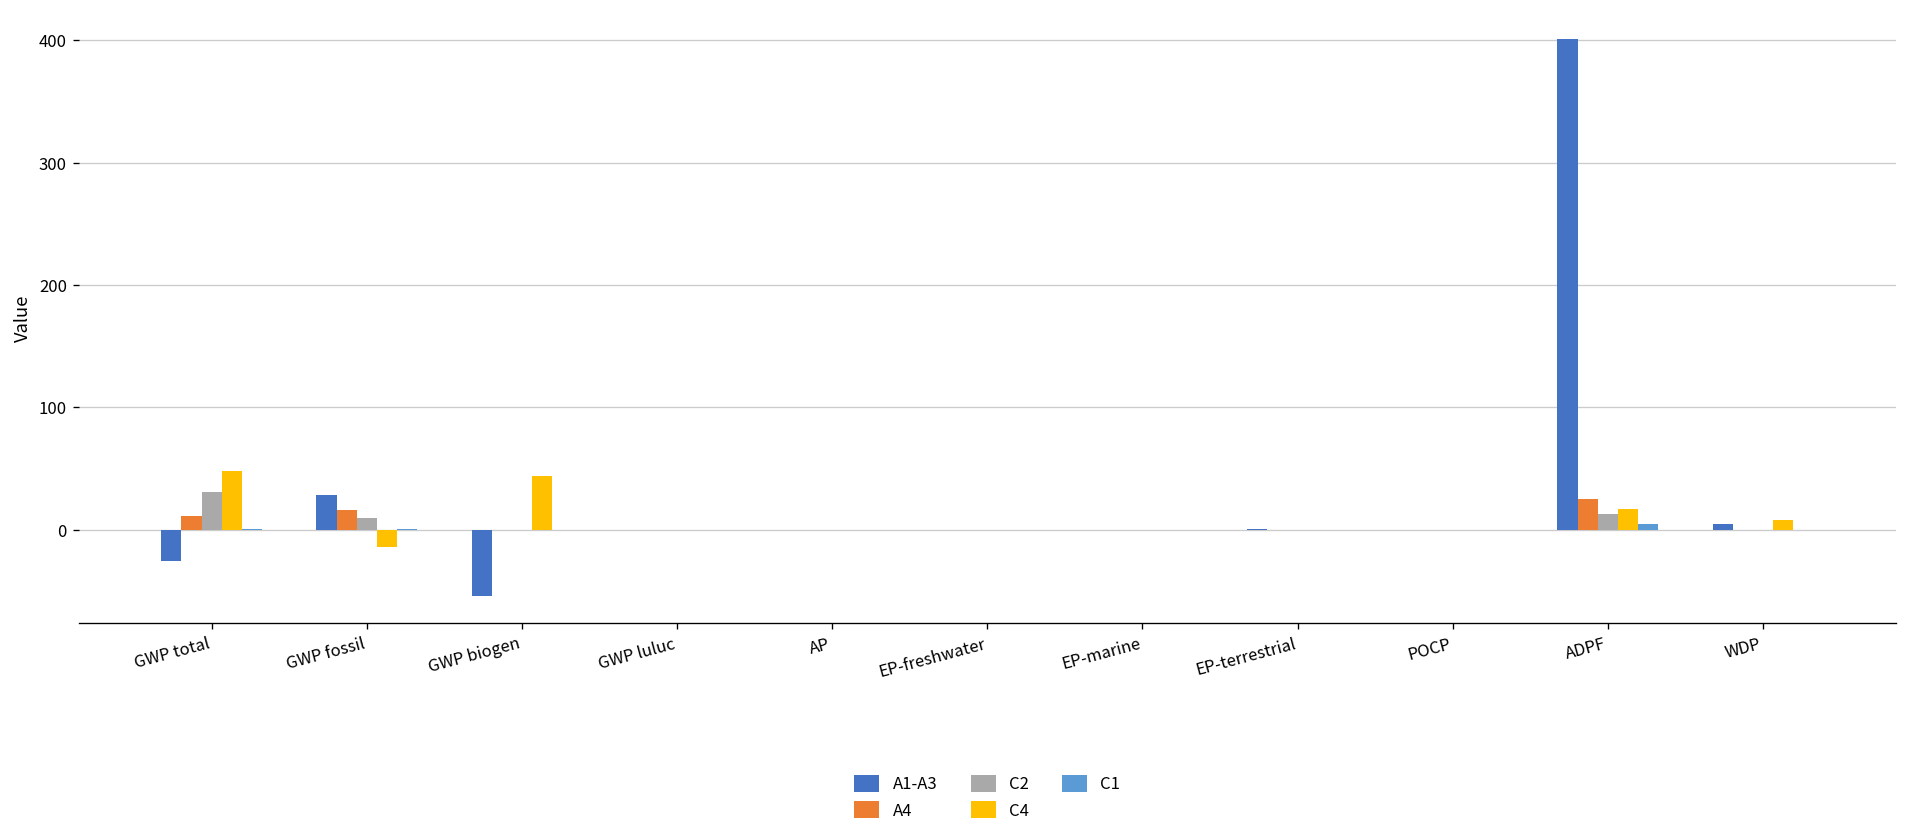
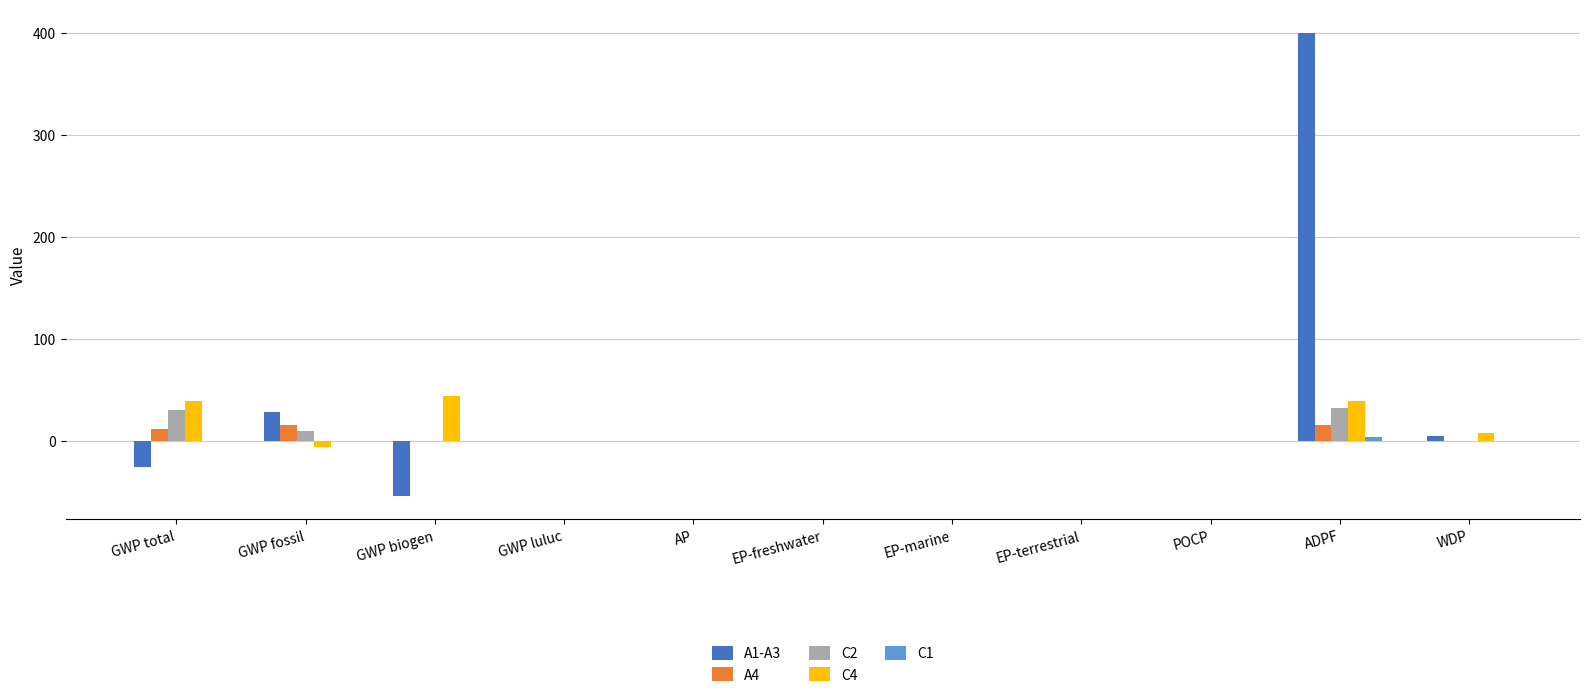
C4, GWP total: 48 -> 39
C4, GWP fossil: -14 -> -6
A4, ADPF: 25 -> 16
C2, ADPF: 13 -> 32
C4, ADPF: 17 -> 40
